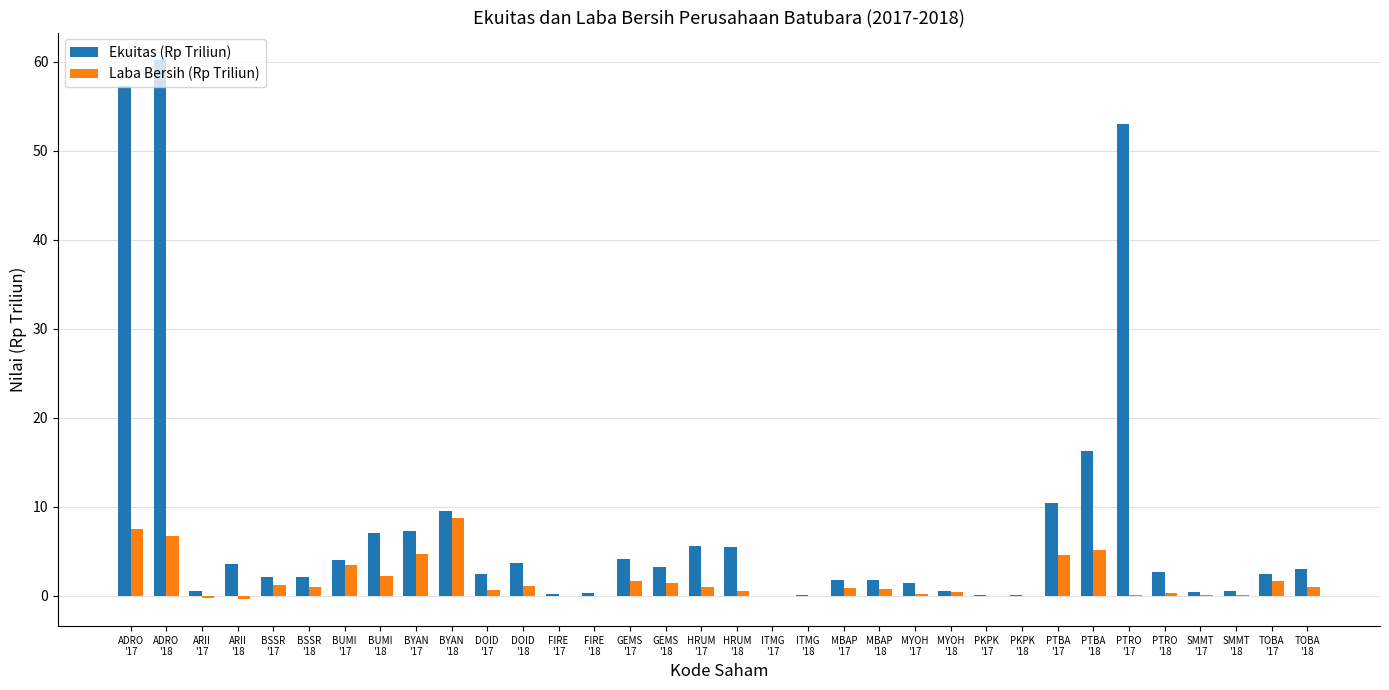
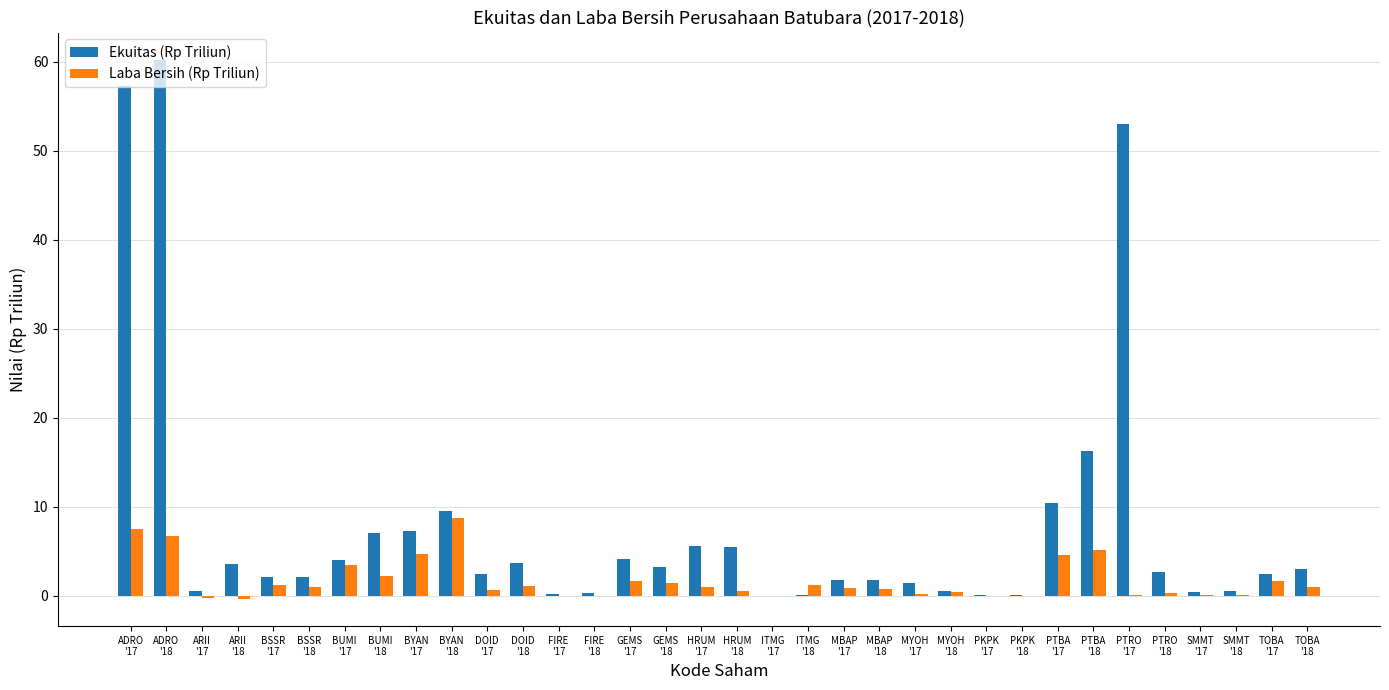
Laba Bersih (Rp Triliun), ITMG '18: 0 -> 1
